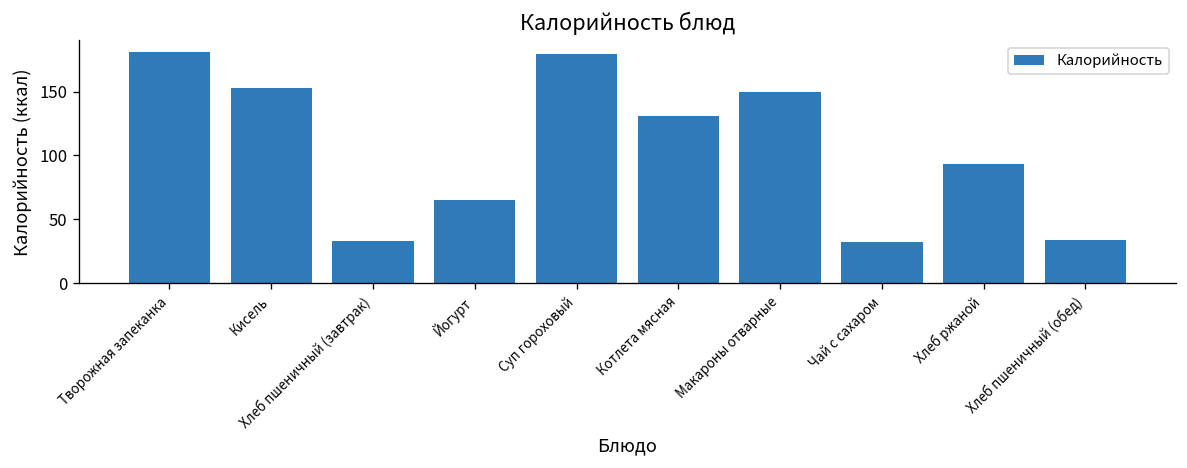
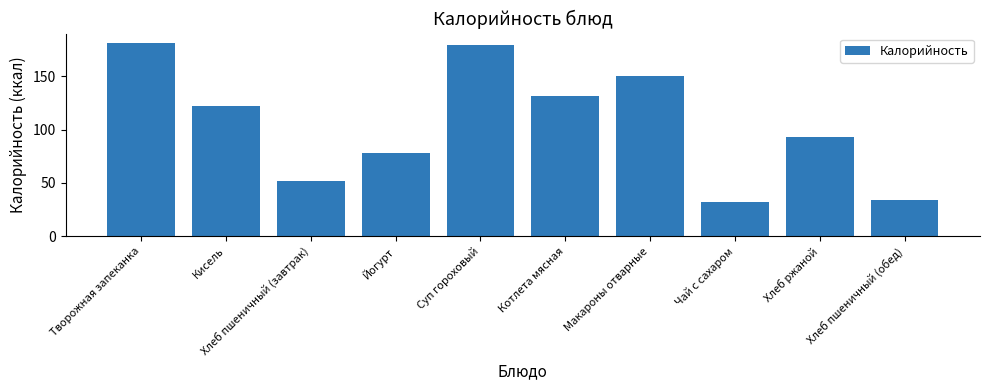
Кисель: 153 -> 122
Хлеб пшеничный (завтрак): 33 -> 52
Йогурт: 65 -> 78
